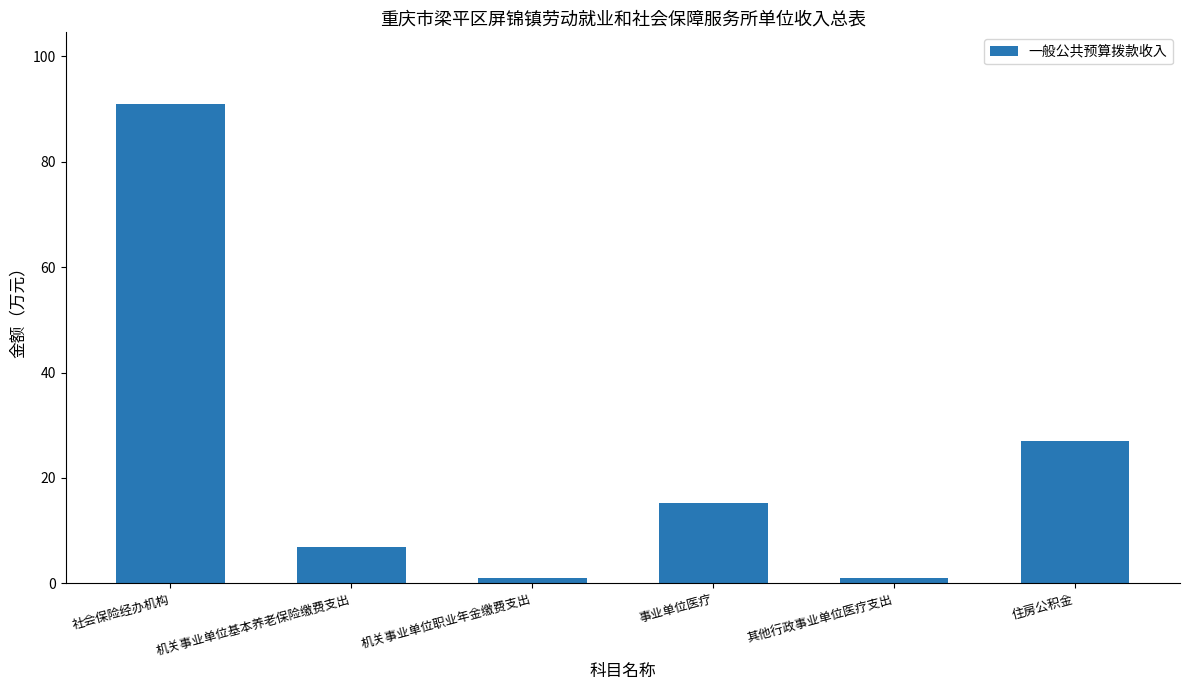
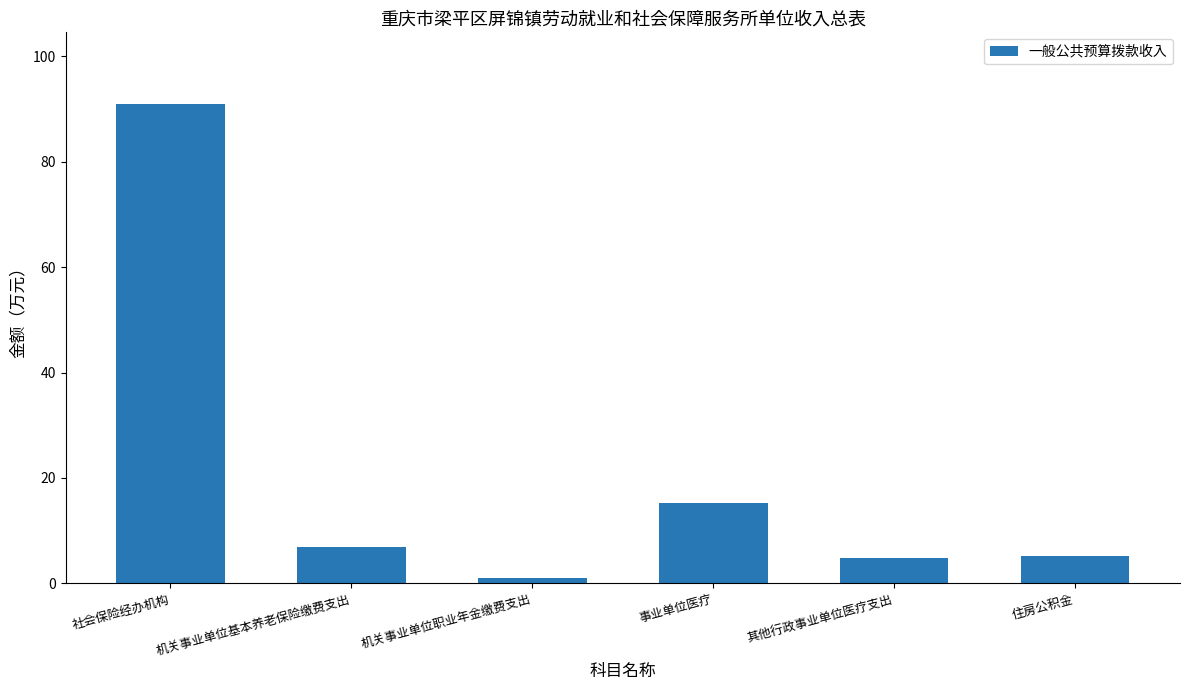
其他行政事业单位医疗支出: 1 -> 5
住房公积金: 27 -> 5
